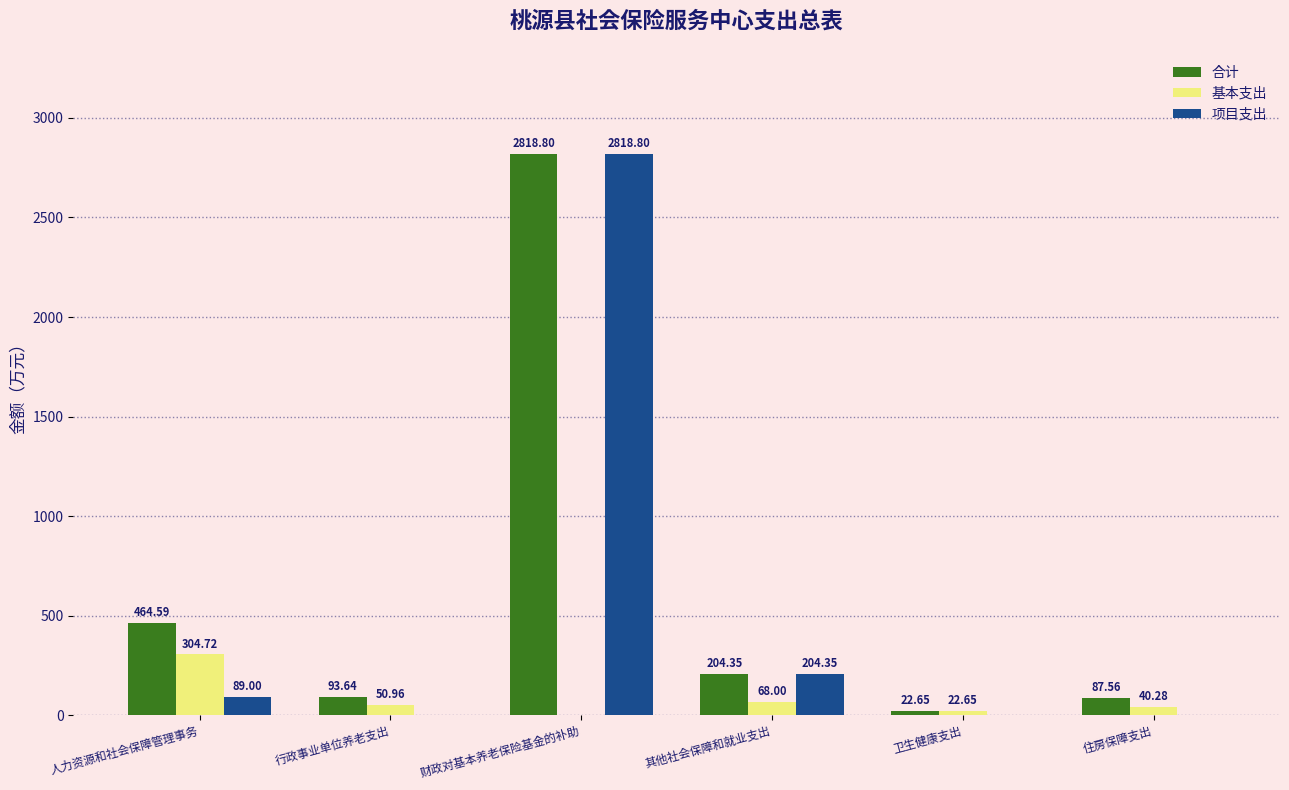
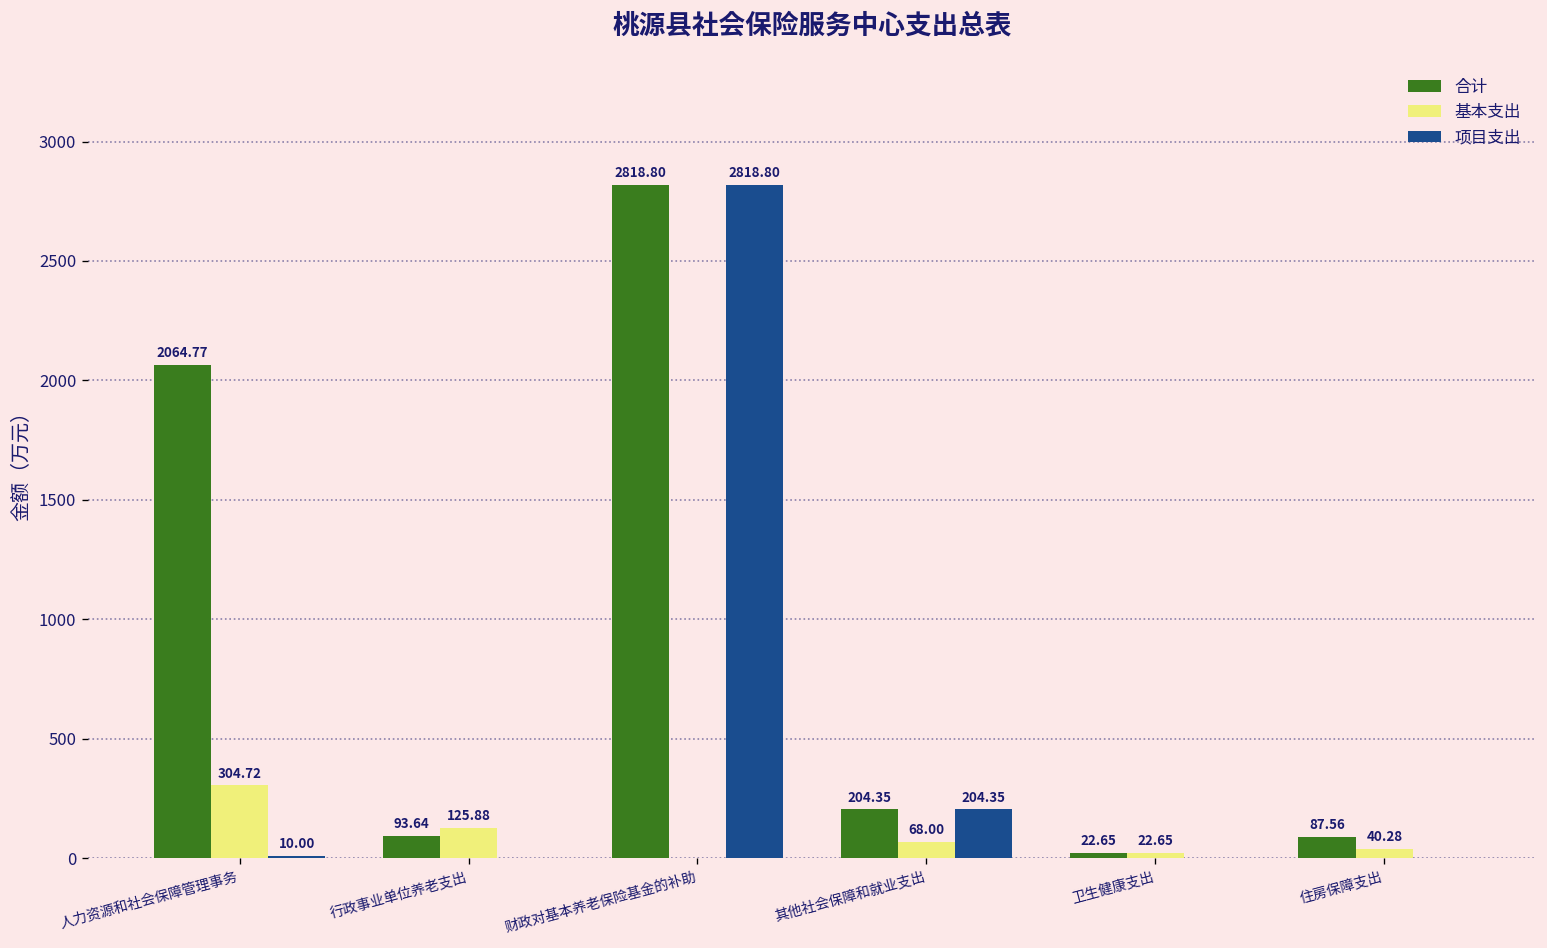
合计, 人力资源和社会保障管理事务: 464.59 -> 2064.77
项目支出, 人力资源和社会保障管理事务: 89.00 -> 10.00
基本支出, 行政事业单位养老支出: 50.96 -> 125.88
